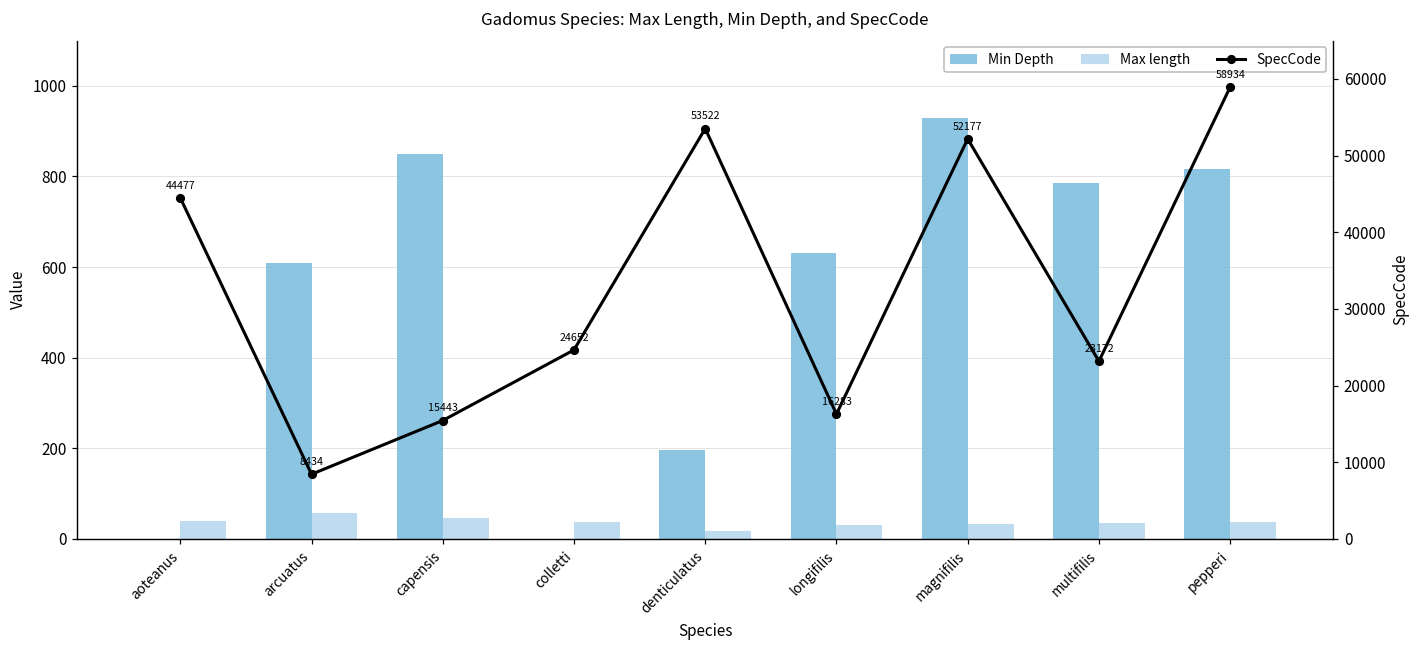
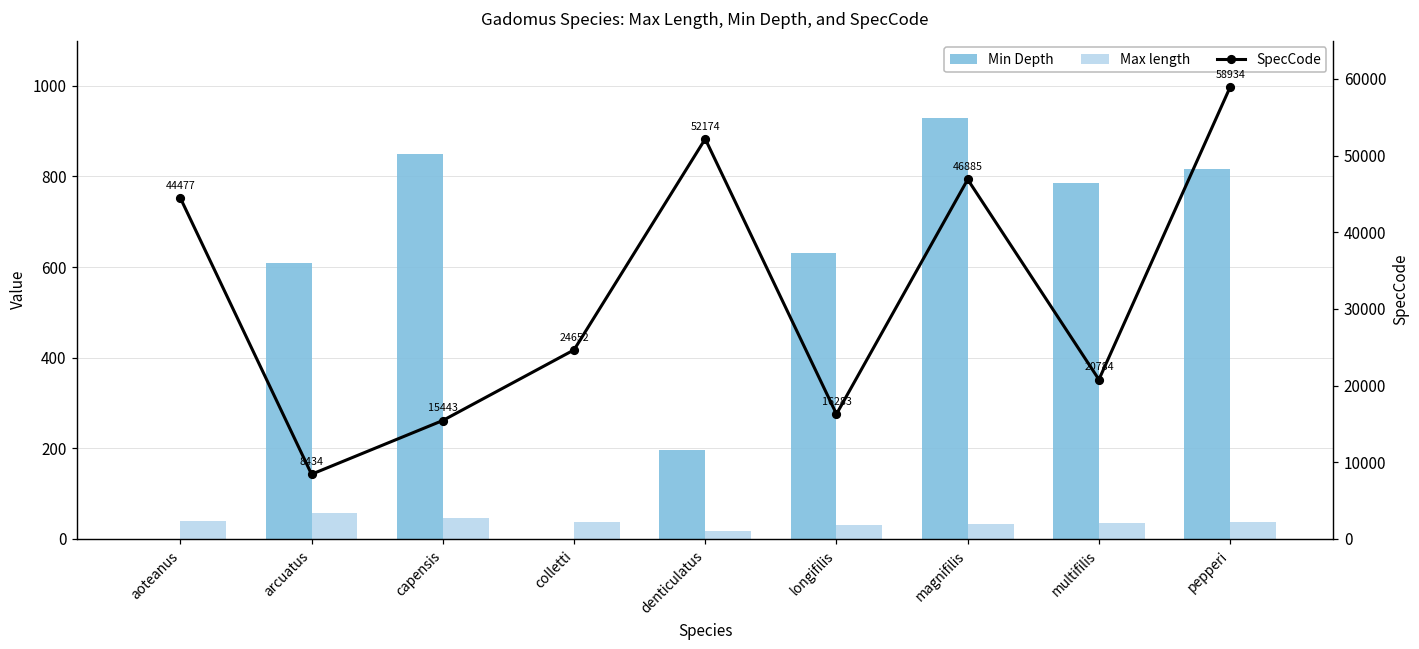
SpecCode, denticulatus: 53522 -> 52174
SpecCode, magnifilis: 52177 -> 46885
SpecCode, multifilis: 23172 -> 20784
